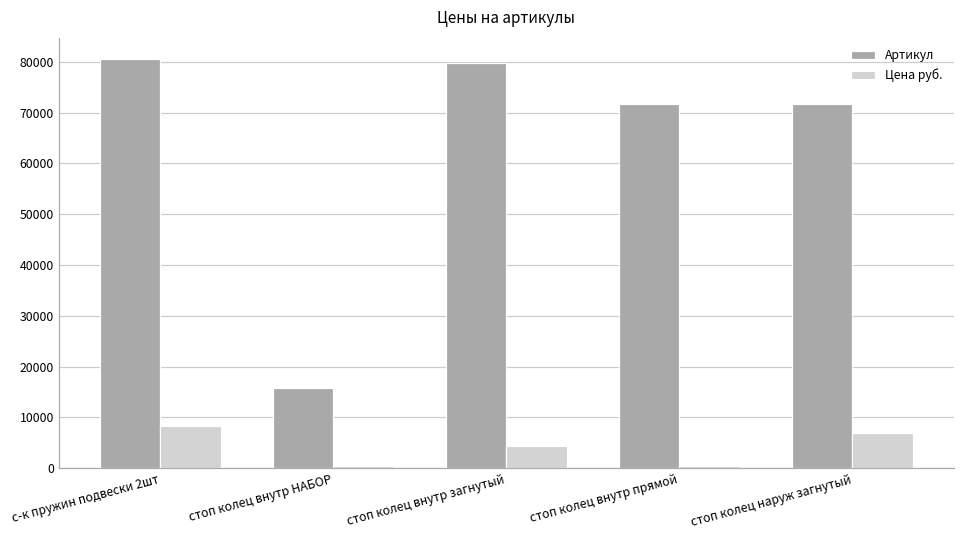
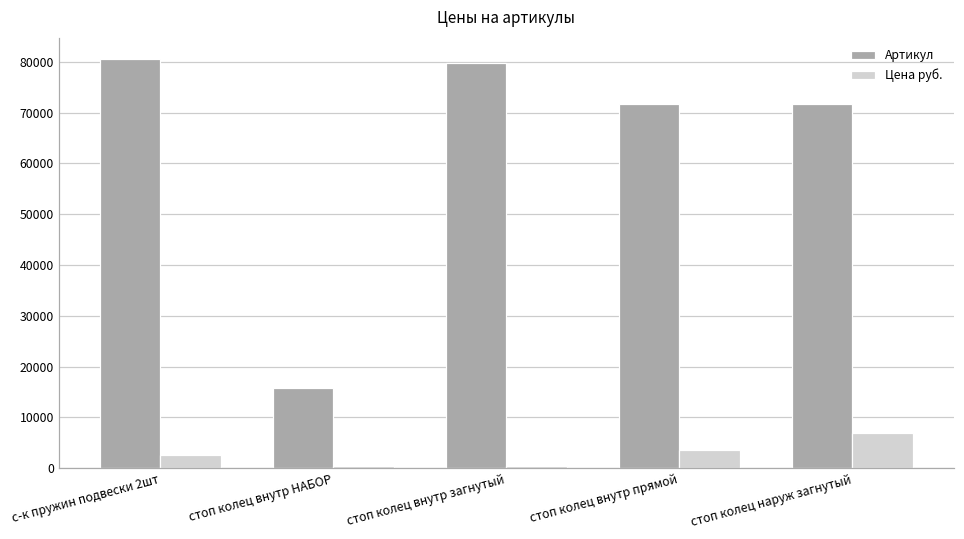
Цена руб., с-к пружин подвески 2шт: 8000 -> 3000
Цена руб., стоп колец внутр загнутый: 4000 -> 0
Цена руб., стоп колец внутр прямой: 0 -> 4000
